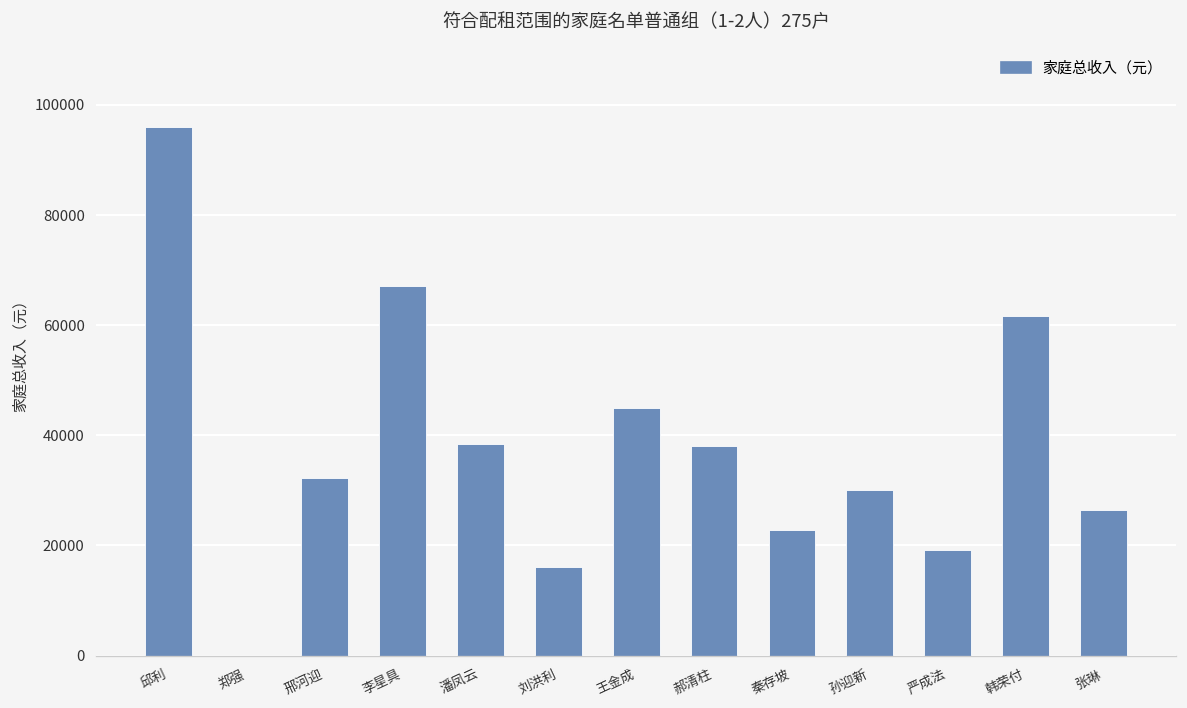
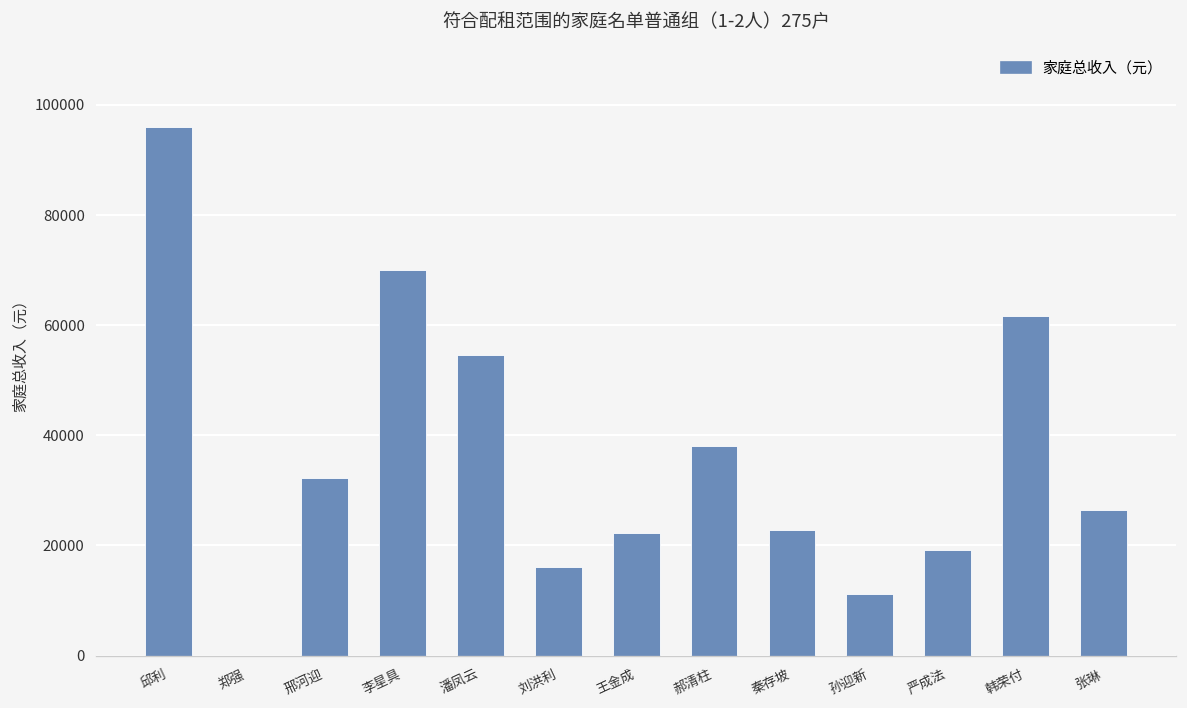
李星具: 67000 -> 70000
潘凤云: 38000 -> 55000
王金成: 45000 -> 22000
孙迎新: 30000 -> 11000
